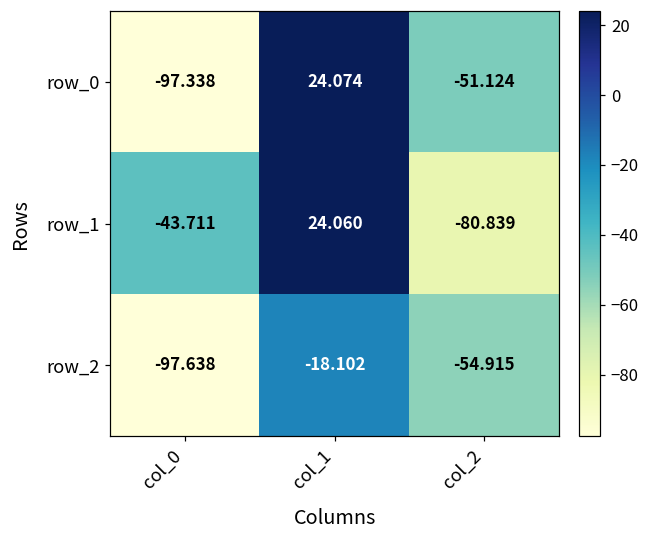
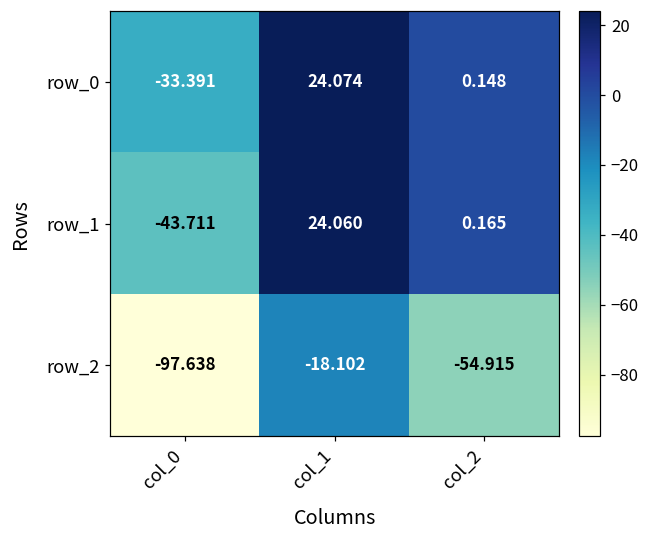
row_0, col_0: -97.338 -> -33.391
row_0, col_2: -51.124 -> 0.148
row_1, col_2: -80.839 -> 0.165
